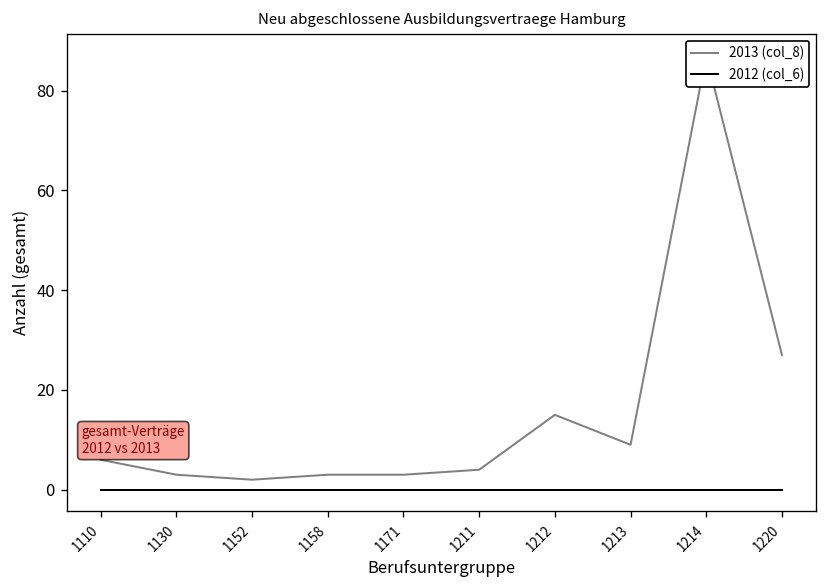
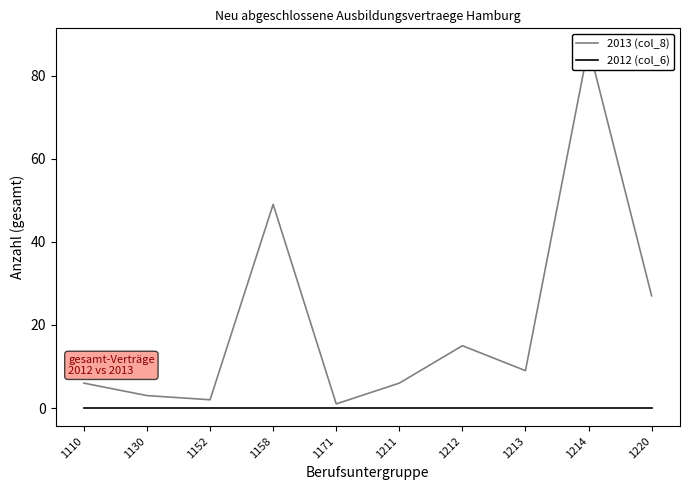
2013 (col_8), 1158: 3 -> 49
2013 (col_8), 1171: 3 -> 1
2013 (col_8), 1211: 4 -> 6
